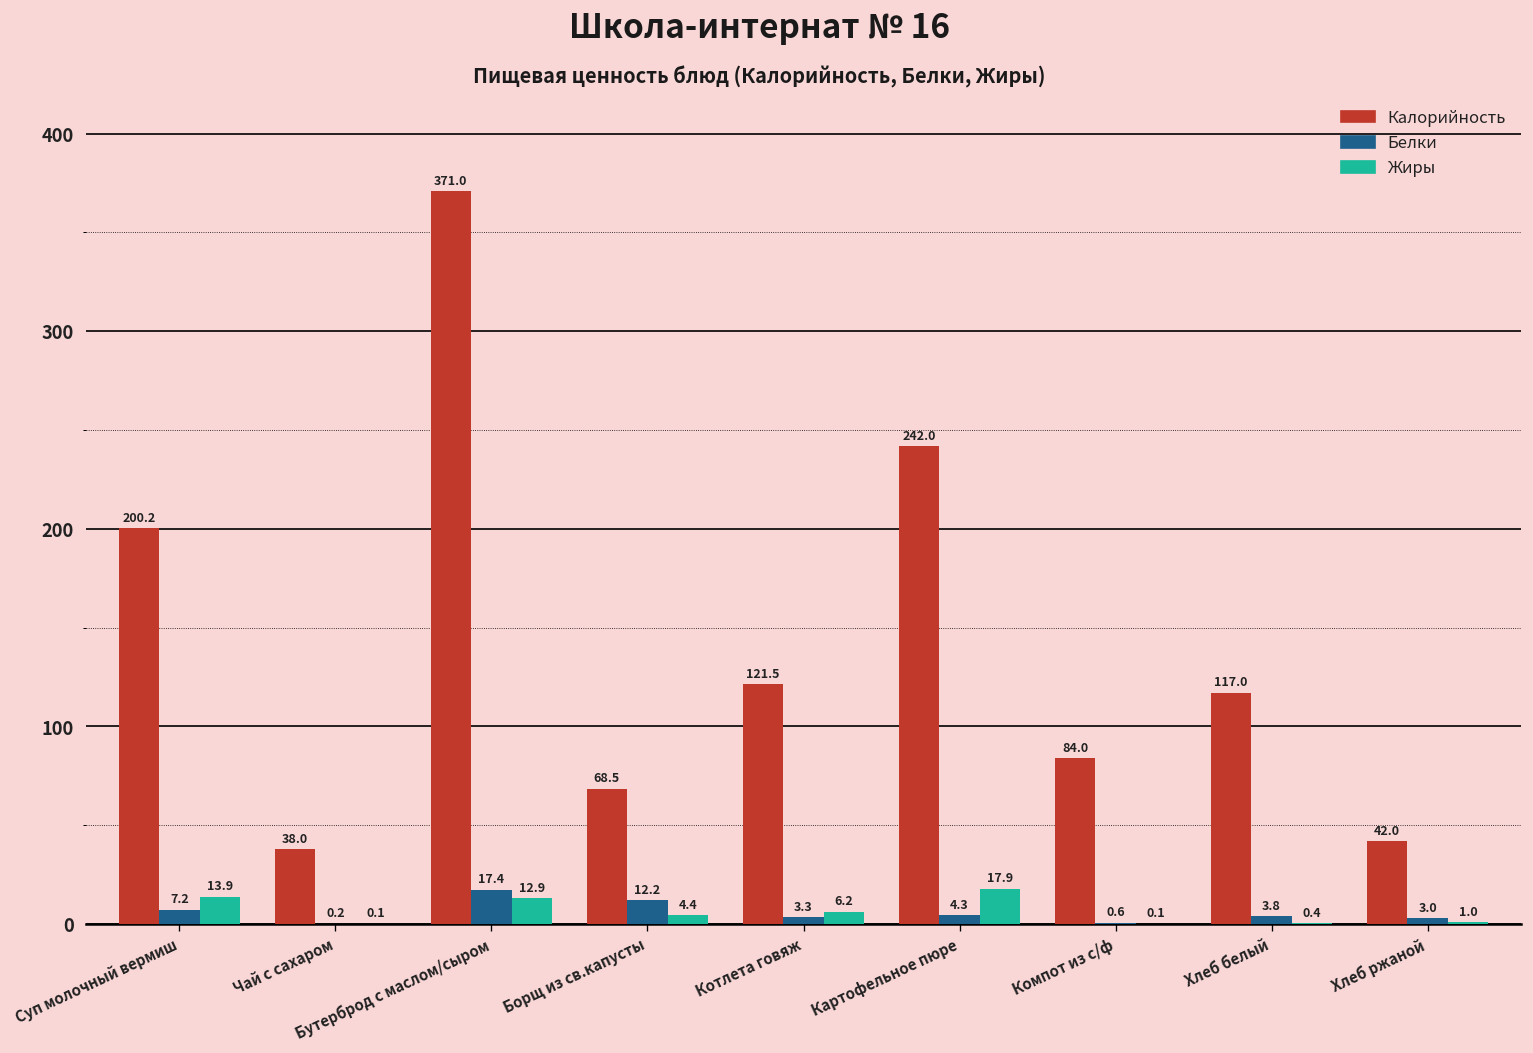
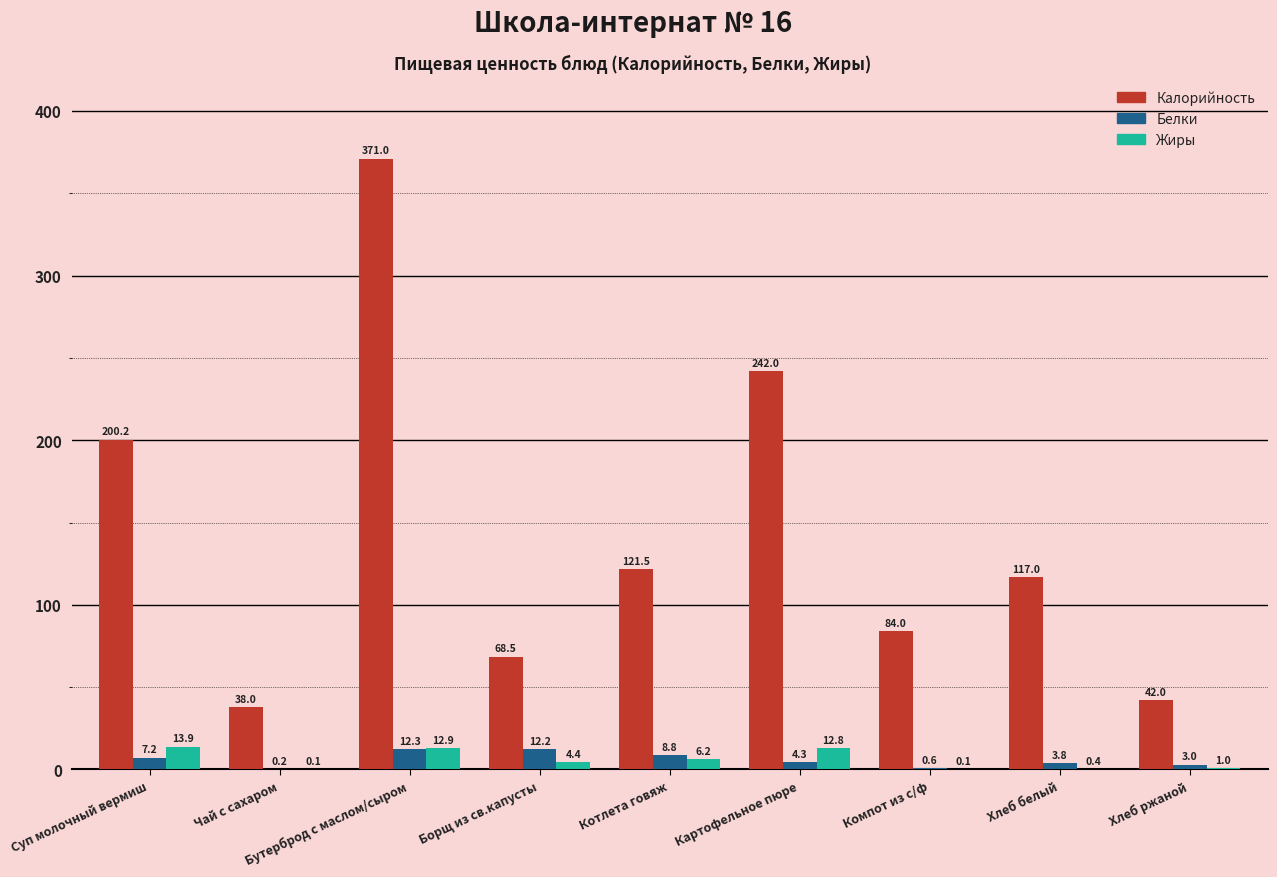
Белки, Бутерброд с маслом/сыром: 17.4 -> 12.3
Белки, Котлета говяж: 3.3 -> 8.8
Жиры, Картофельное пюре: 17.9 -> 12.8
